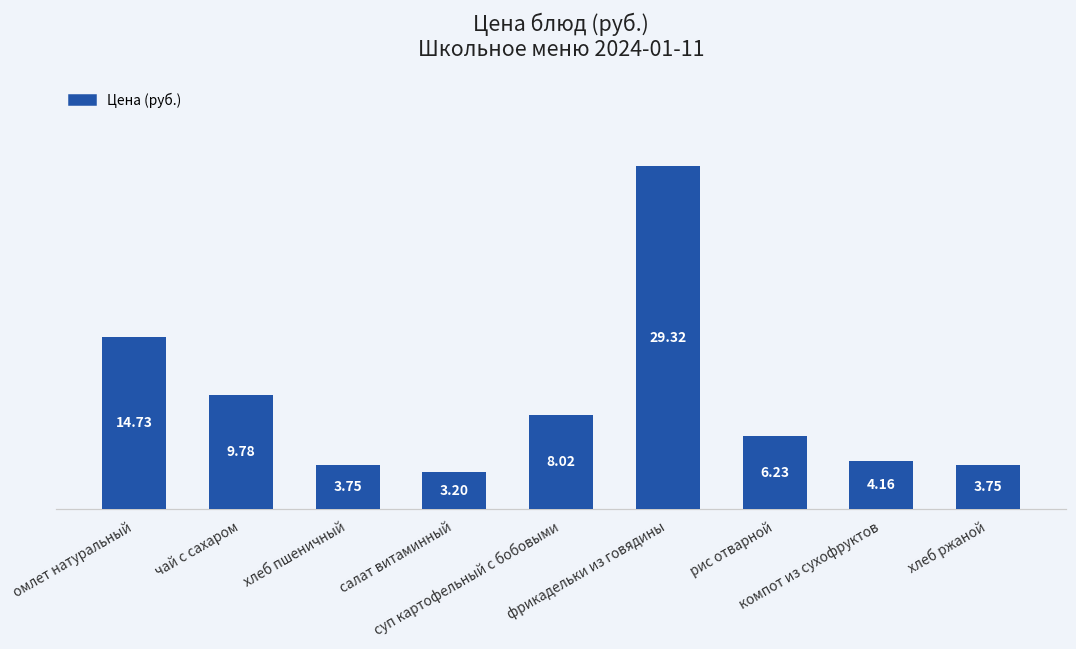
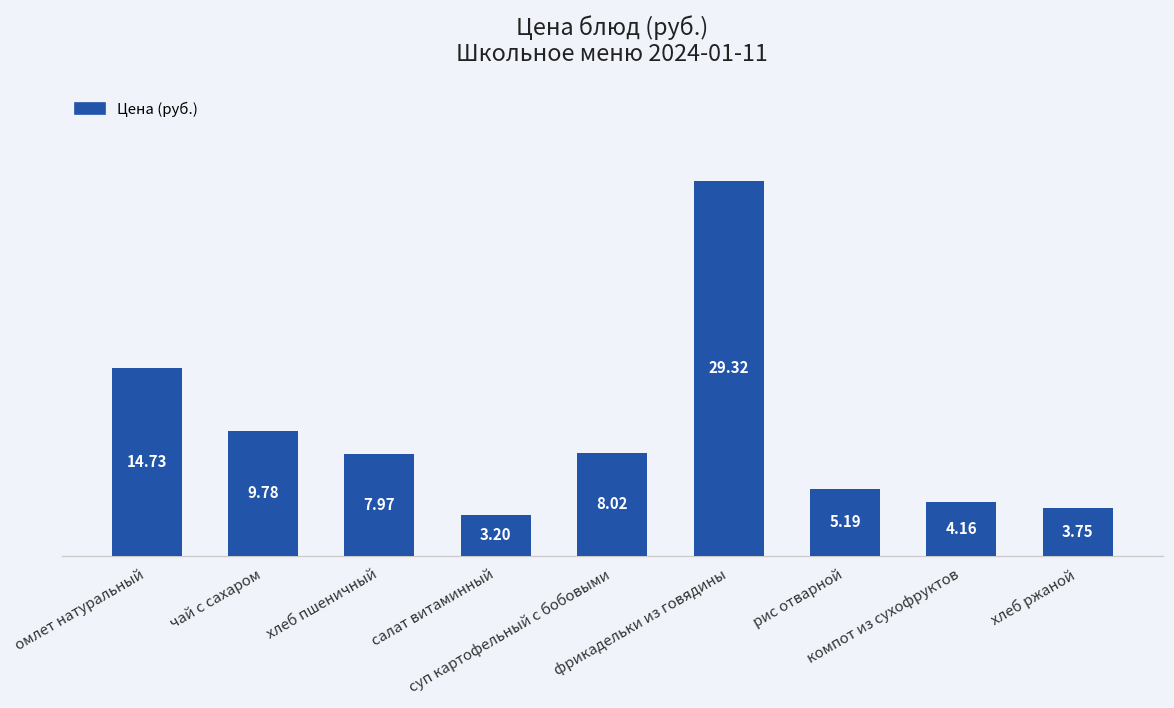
хлеб пшеничный: 3.75 -> 7.97
рис отварной: 6.23 -> 5.19
